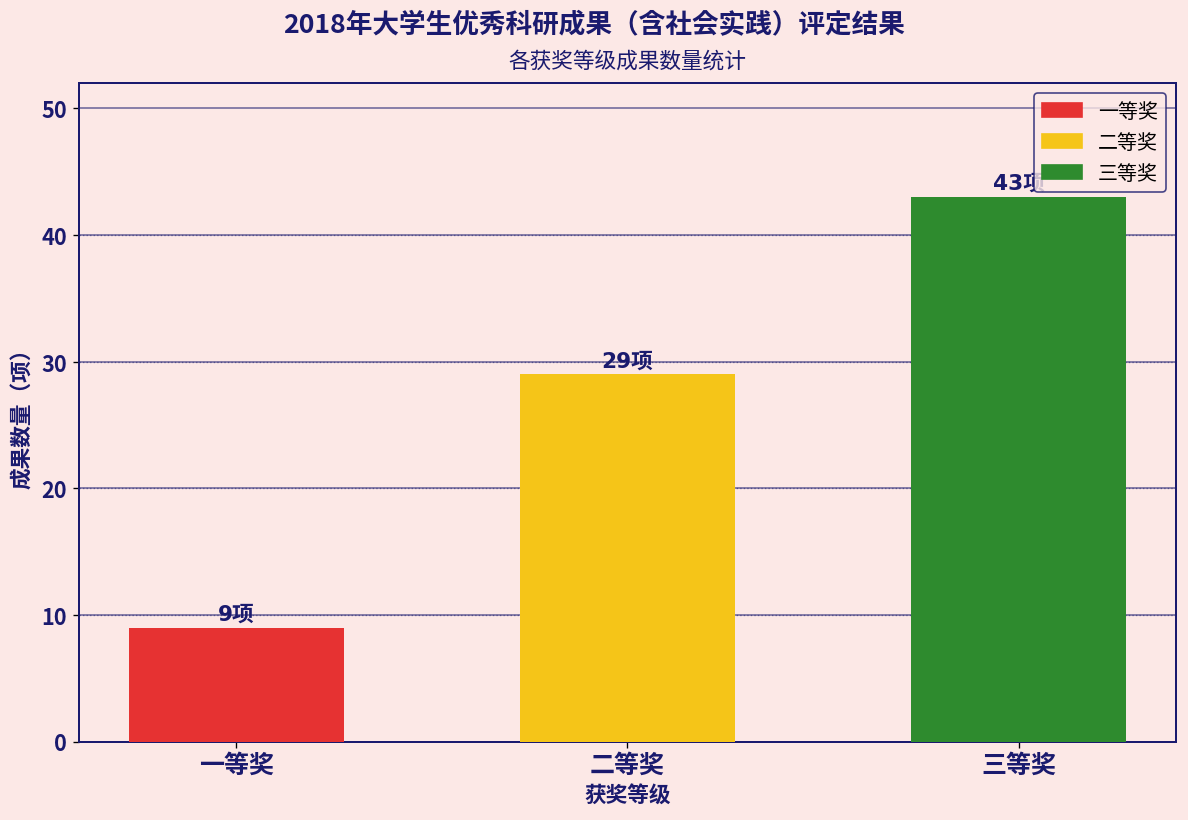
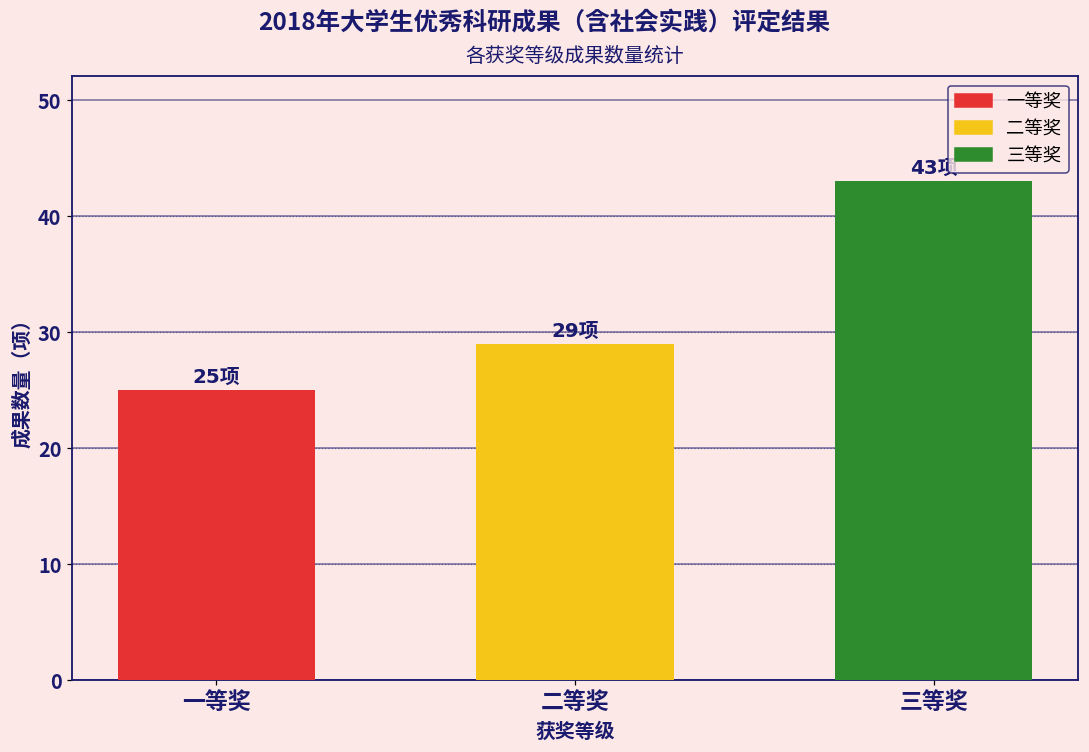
一等奖: 9项 -> 25项
